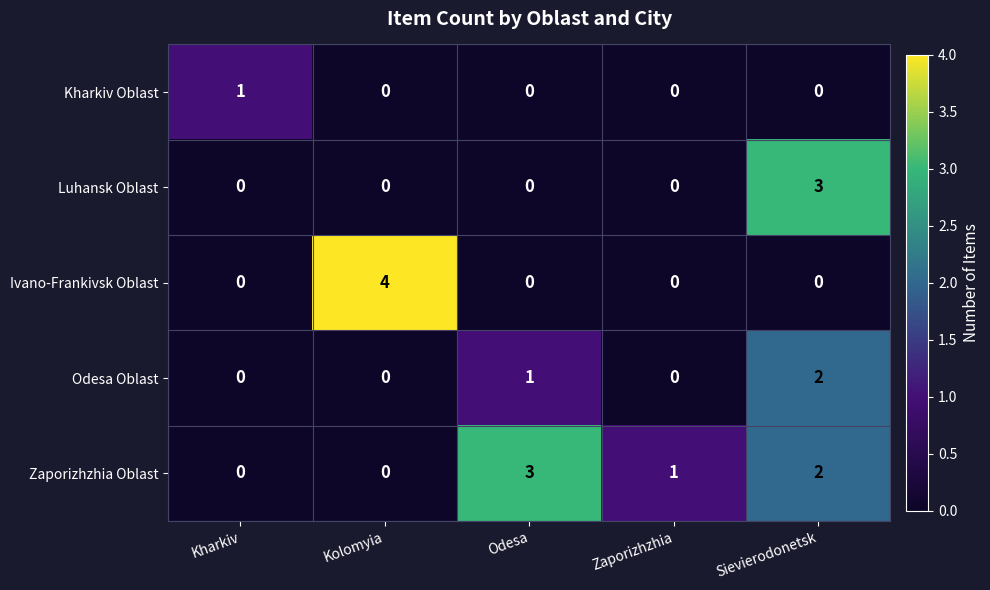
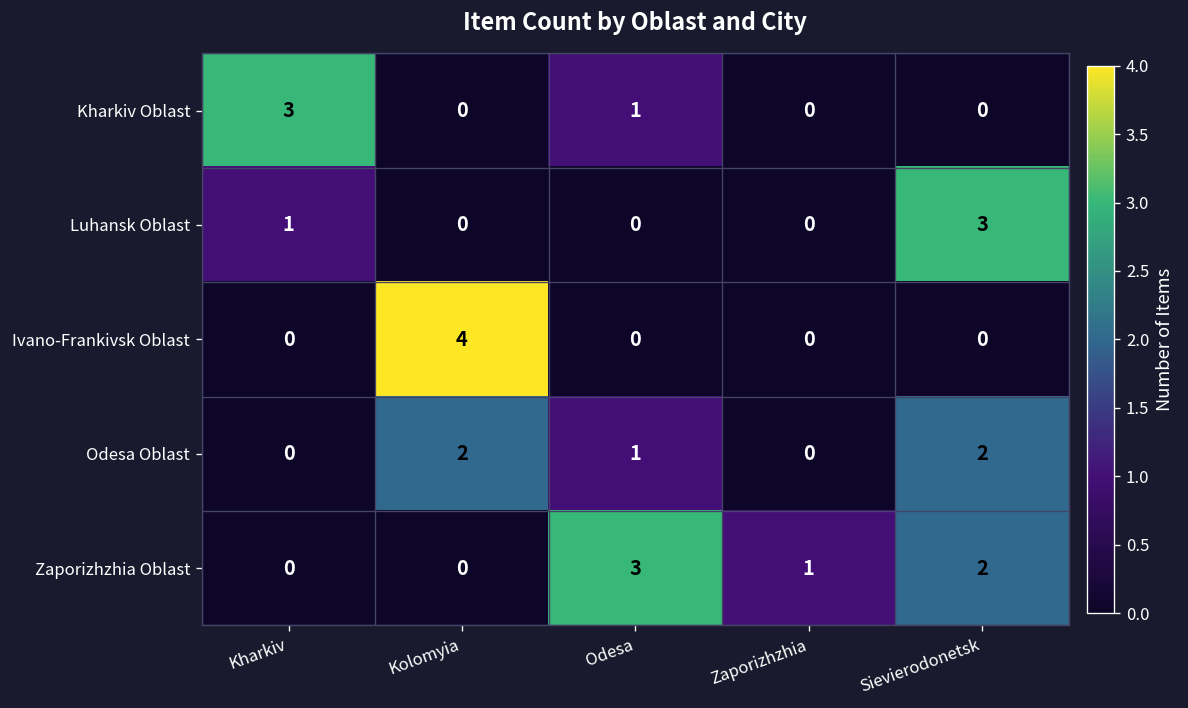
Kharkiv Oblast, Kharkiv: 1 -> 3
Kharkiv Oblast, Odesa: 0 -> 1
Luhansk Oblast, Kharkiv: 0 -> 1
Odesa Oblast, Kolomyia: 0 -> 2
